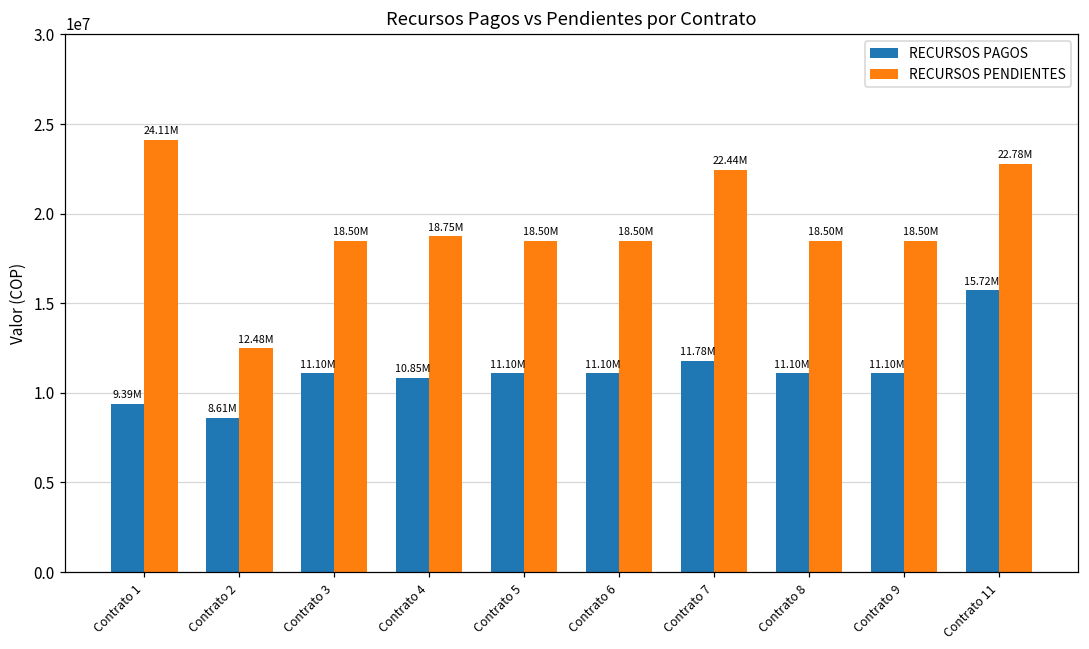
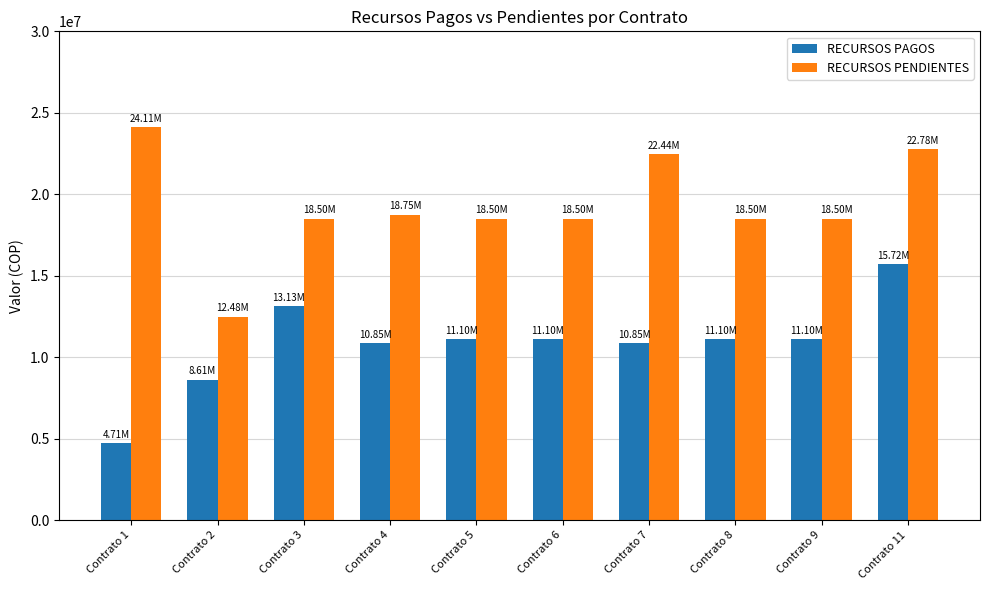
RECURSOS PAGOS, Contrato 1: 9.39M -> 4.71M
RECURSOS PAGOS, Contrato 3: 11.10M -> 13.13M
RECURSOS PAGOS, Contrato 7: 11.78M -> 10.85M
